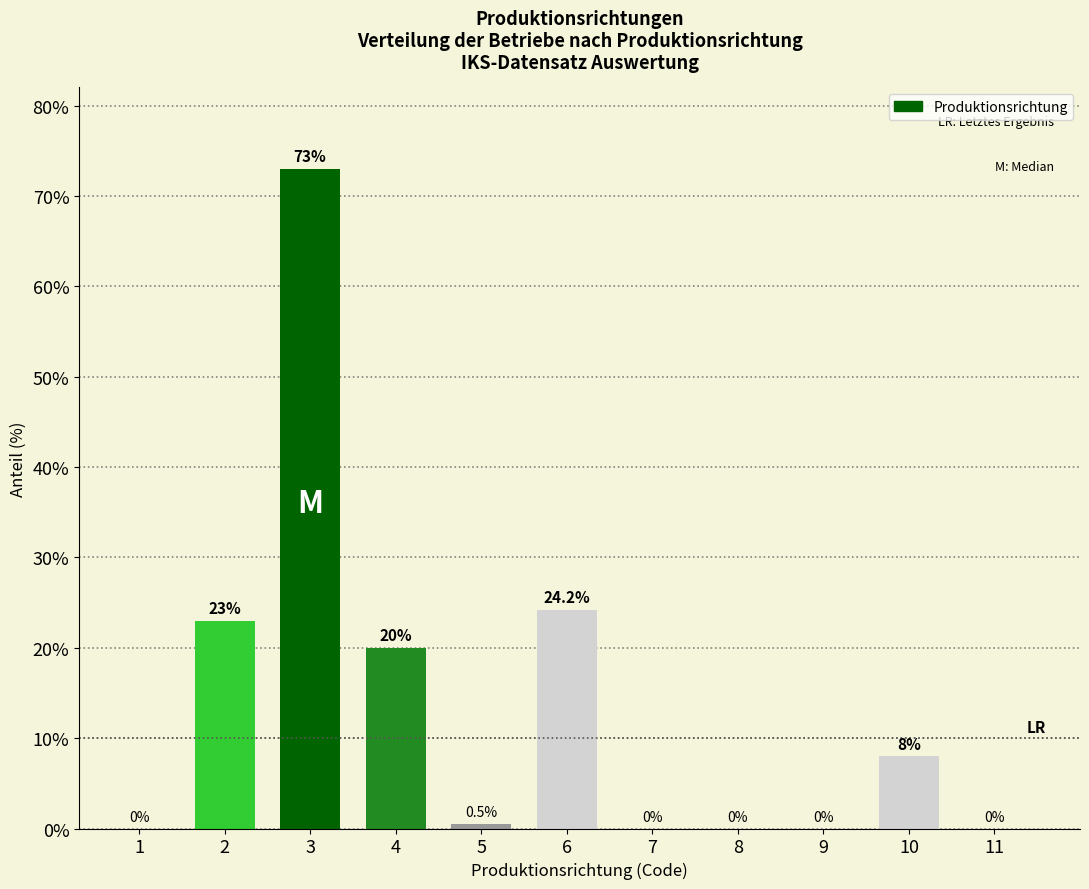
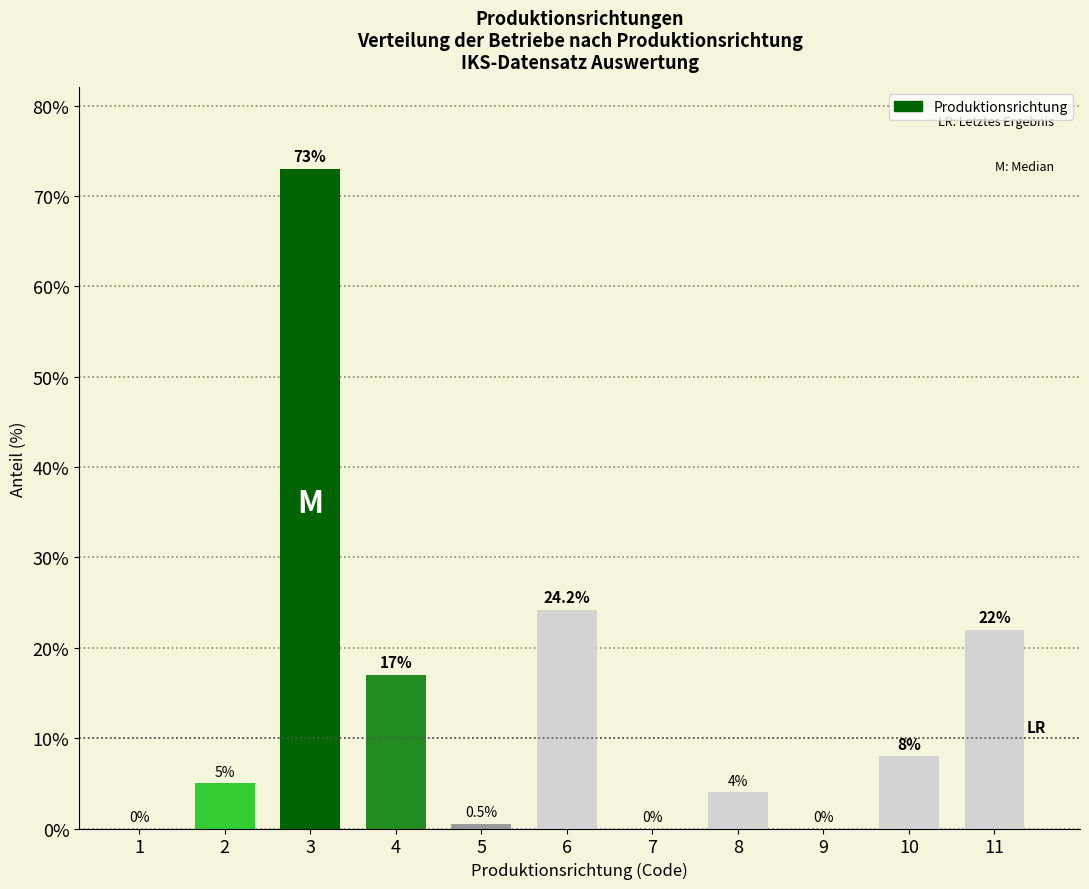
2: 23% -> 5%
4: 20% -> 17%
8: 0% -> 4%
11: 0% -> 22%
